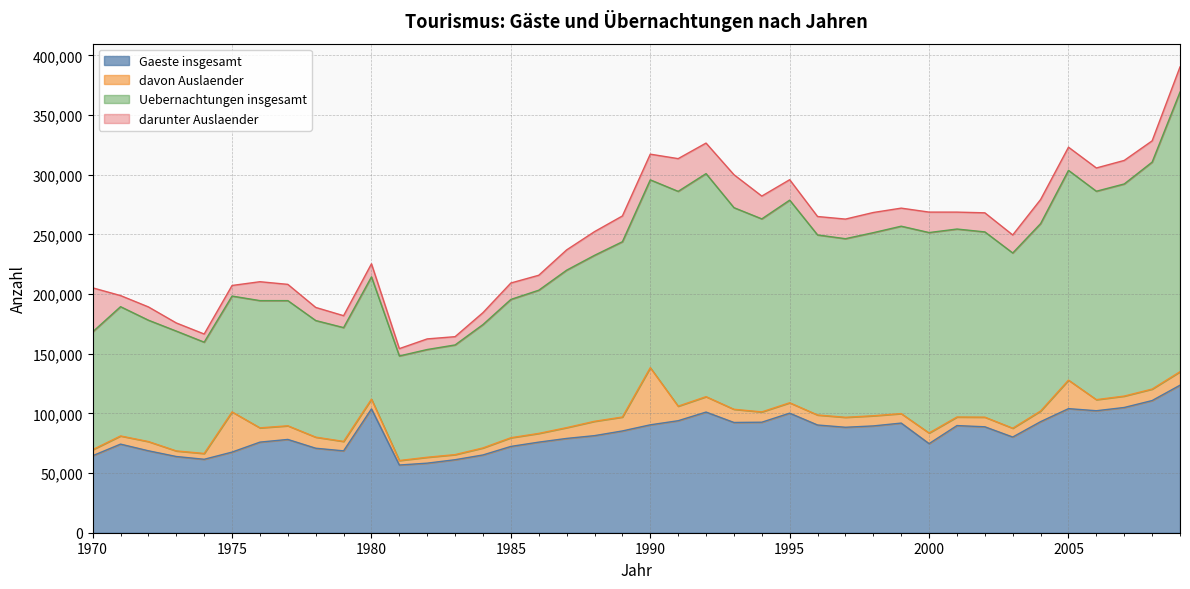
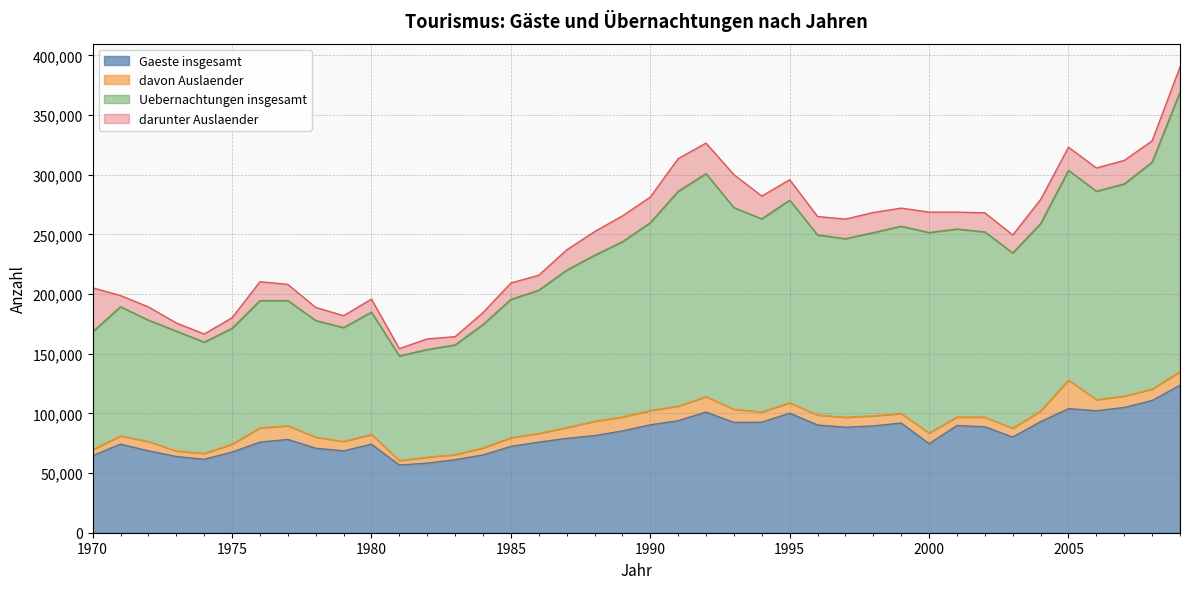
davon Auslaender, 1975: 34,000 -> 7,000
Gaeste insgesamt, 1980: 104,000 -> 74,000
davon Auslaender, 1990: 48,000 -> 12,000
